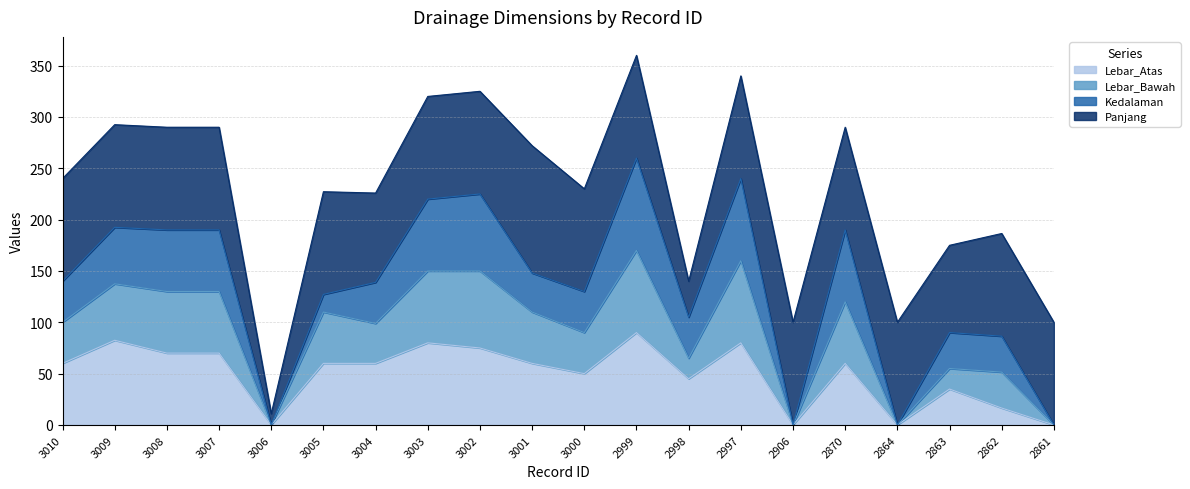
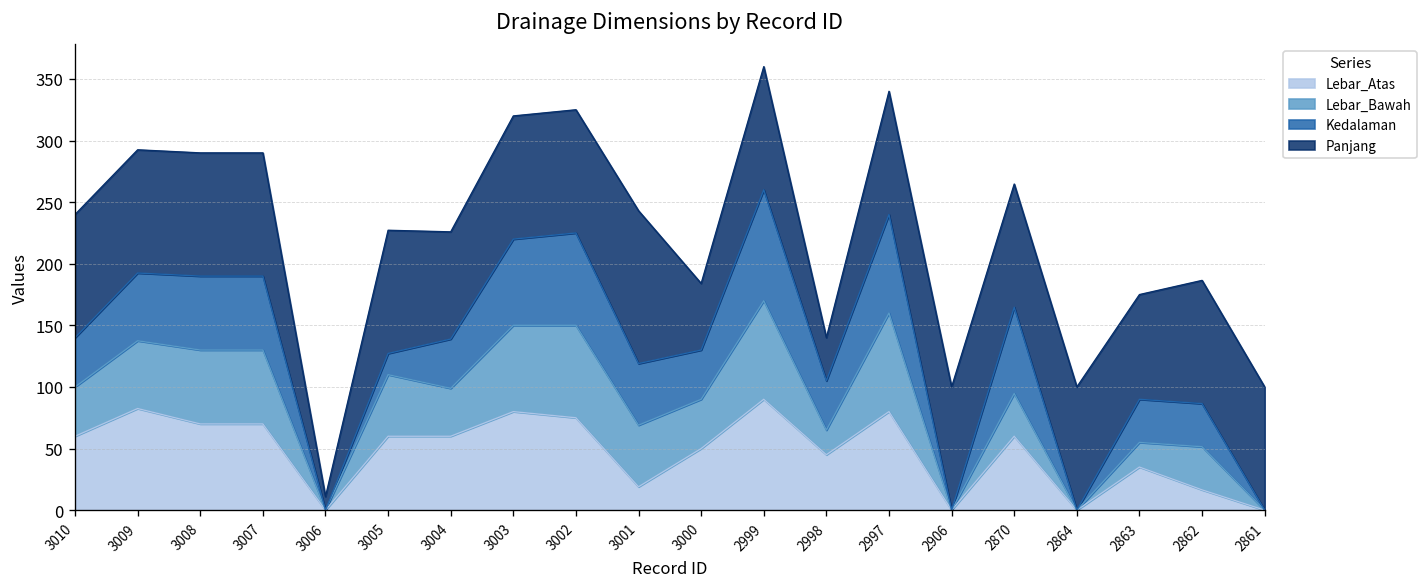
Lebar_Atas, 3001: 60 -> 19
Kedalaman, 3001: 38 -> 50
Panjang, 3000: 100 -> 54
Lebar_Bawah, 2870: 60 -> 35
